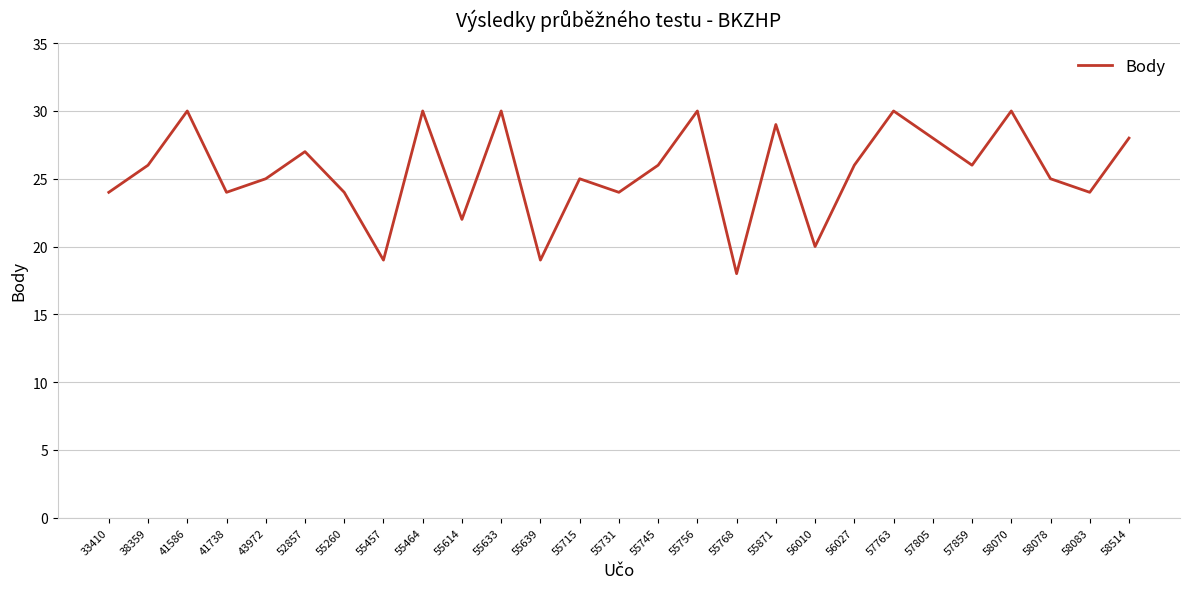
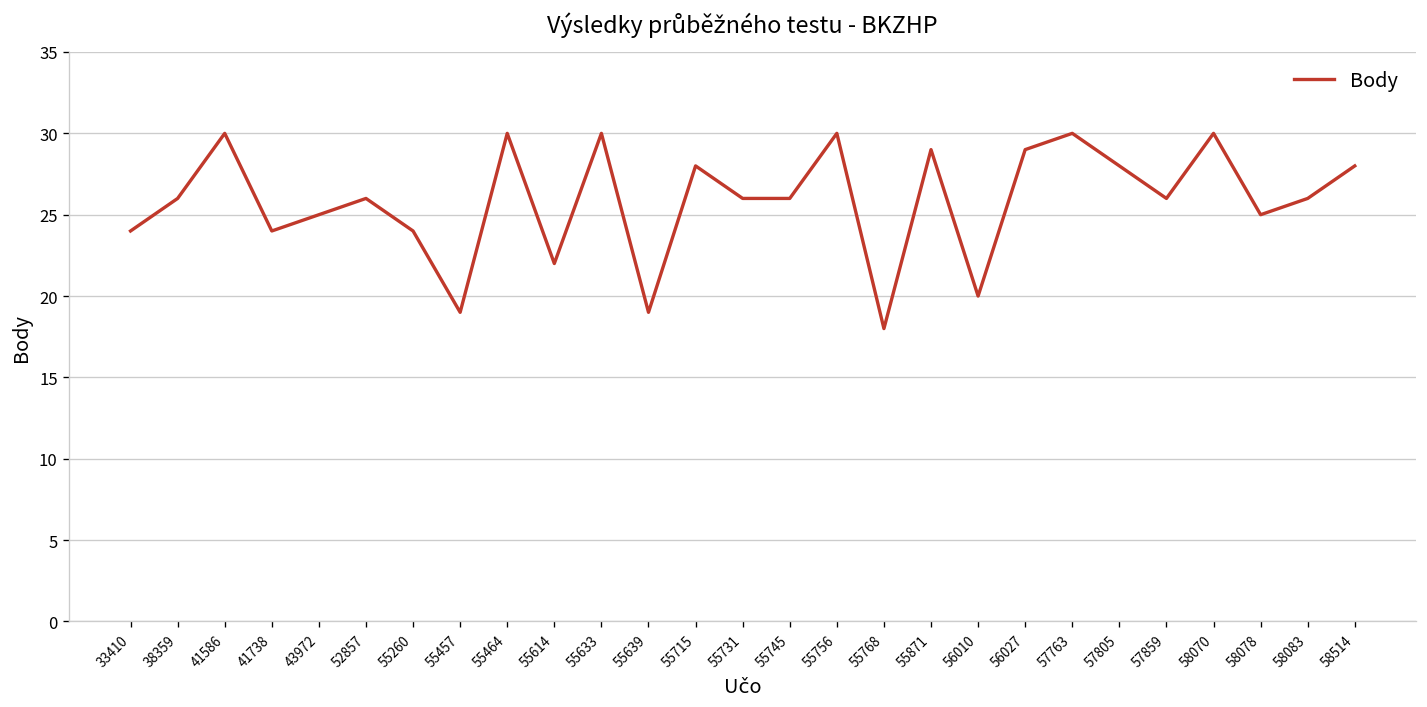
52857: 27 -> 26
55715: 25 -> 28
55731: 24 -> 26
56027: 26 -> 29
58083: 24 -> 26
